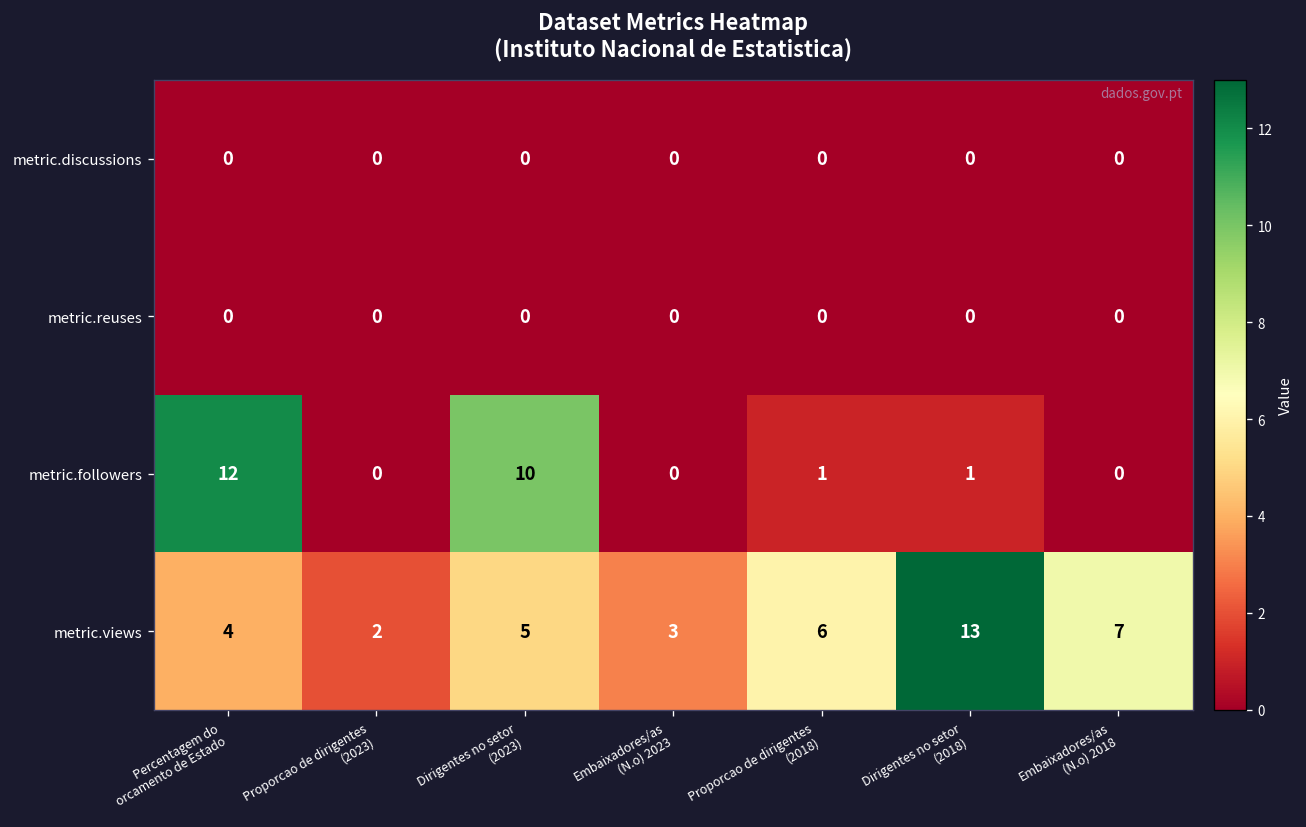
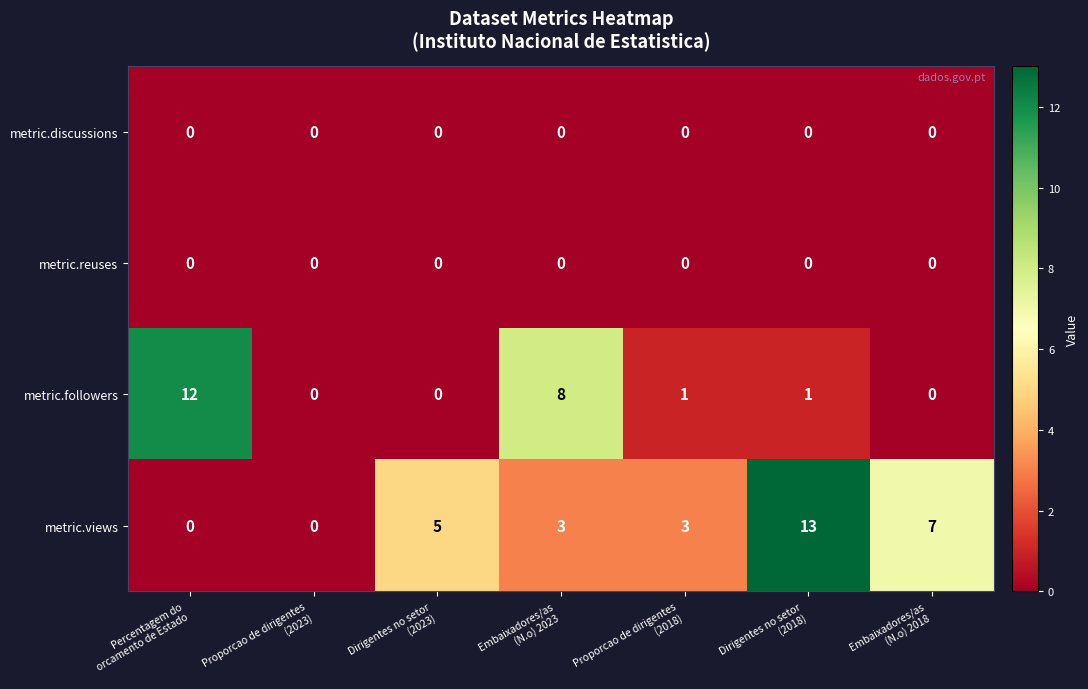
metric.followers, Dirigentes no setor (2023): 10 -> 0
metric.followers, Embaixadores/as (N.o) 2023: 0 -> 8
metric.views, Percentagem do orcamento de Estado: 4 -> 0
metric.views, Proporcao de dirigentes (2023): 2 -> 0
metric.views, Proporcao de dirigentes (2018): 6 -> 3
